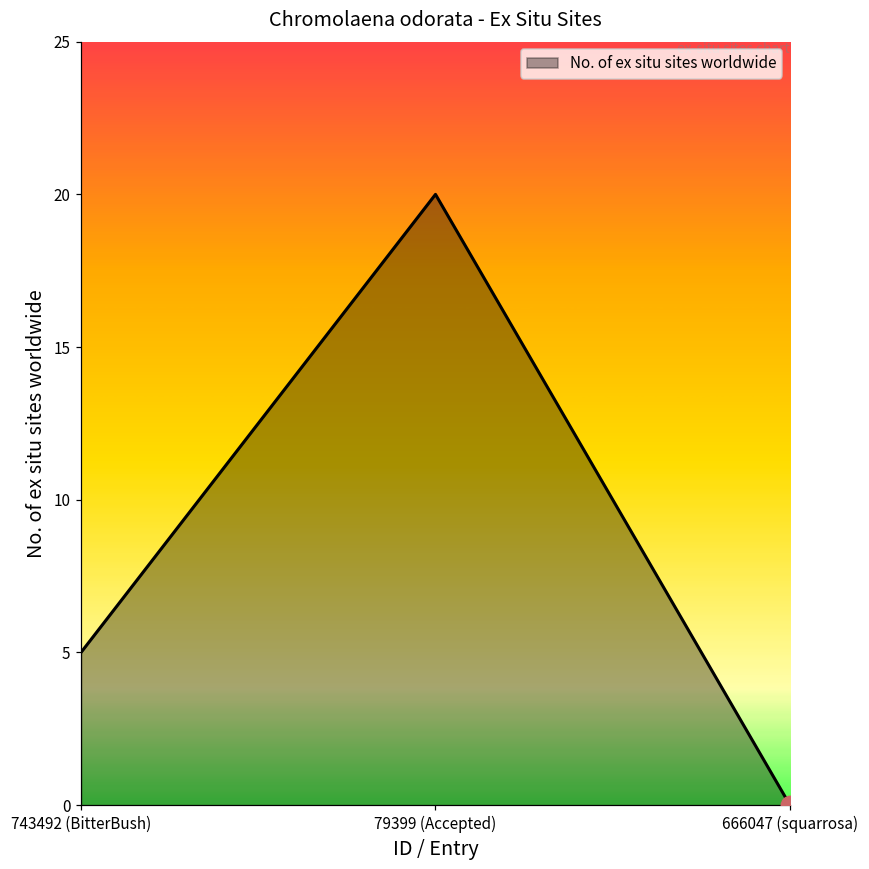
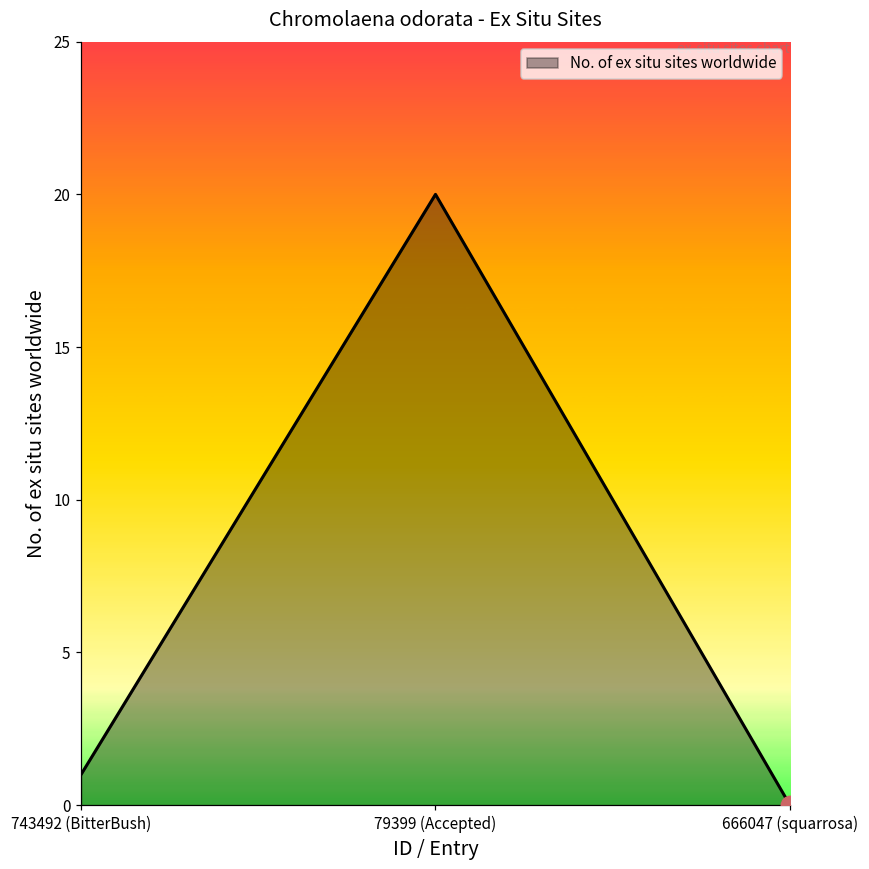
No. of ex situ sites worldwide, 743492 (BitterBush): 5 -> 1
